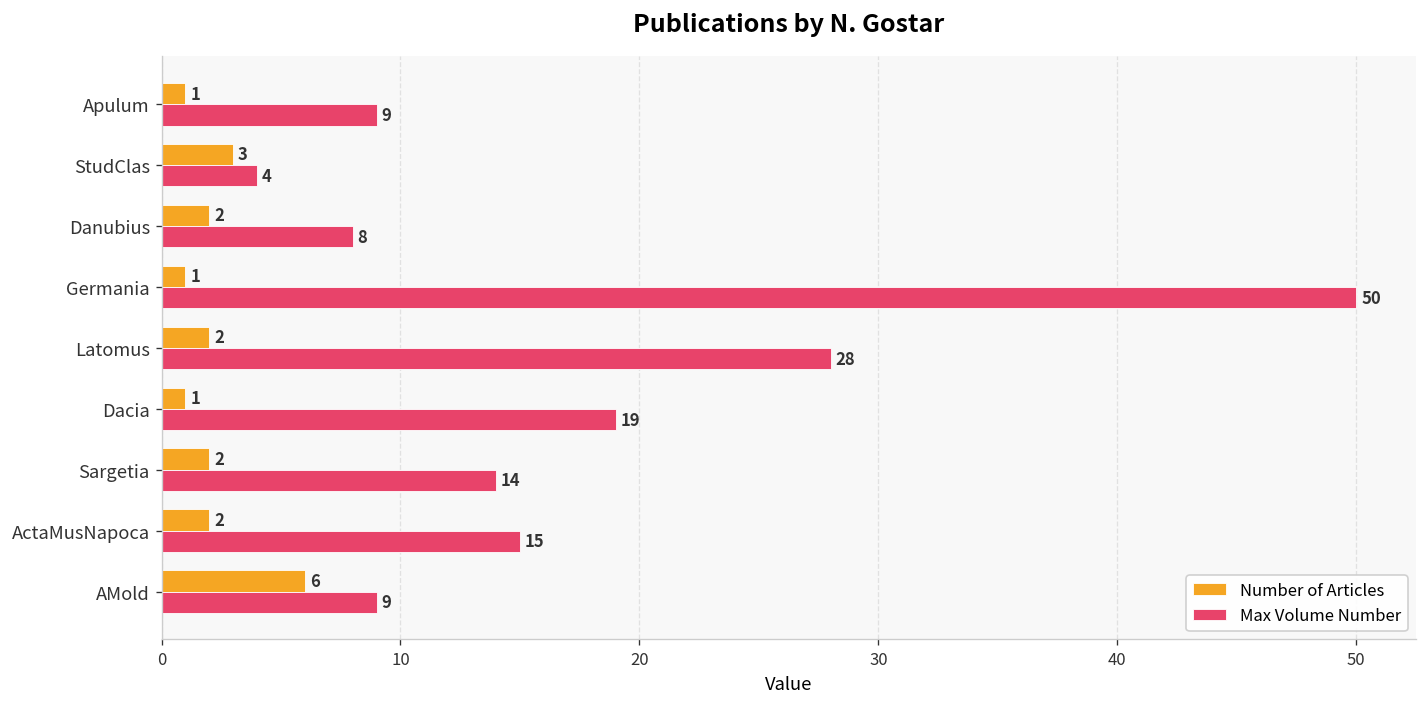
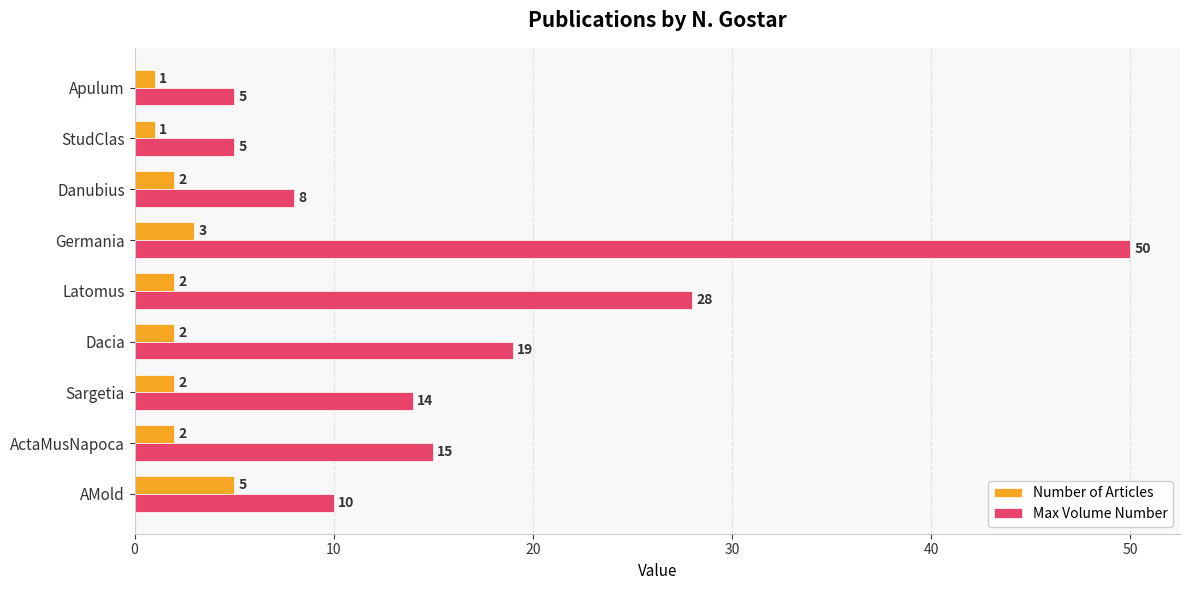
Max Volume Number, Apulum: 9 -> 5
Number of Articles, StudClas: 3 -> 1
Max Volume Number, StudClas: 4 -> 5
Number of Articles, Germania: 1 -> 3
Number of Articles, Dacia: 1 -> 2
Number of Articles, AMold: 6 -> 5
Max Volume Number, AMold: 9 -> 10
